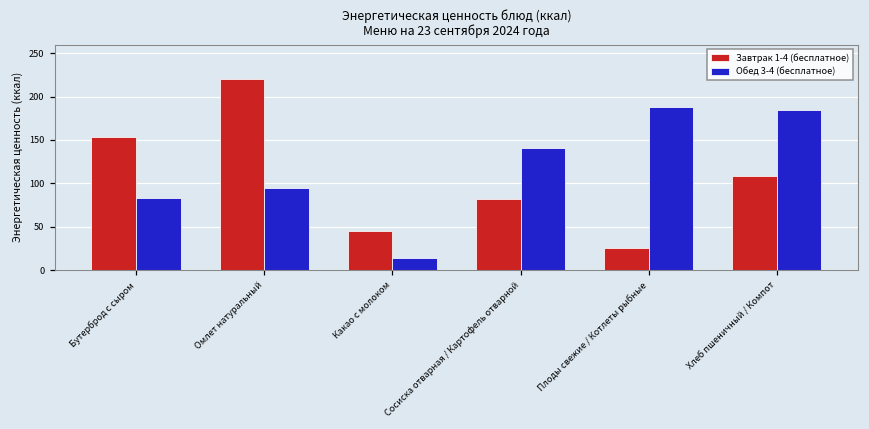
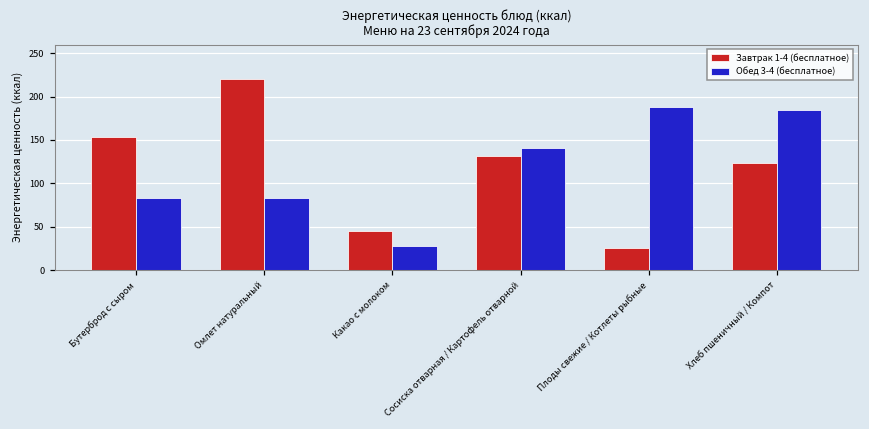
Обед 3-4 (бесплатное), Омлет натуральный: 100 -> 80
Обед 3-4 (бесплатное), Какао с молоком: 10 -> 30
Завтрак 1-4 (бесплатное), Сосиска отварная / Картофель отварной: 80 -> 130
Завтрак 1-4 (бесплатное), Хлеб пшеничный / Компот: 110 -> 120
